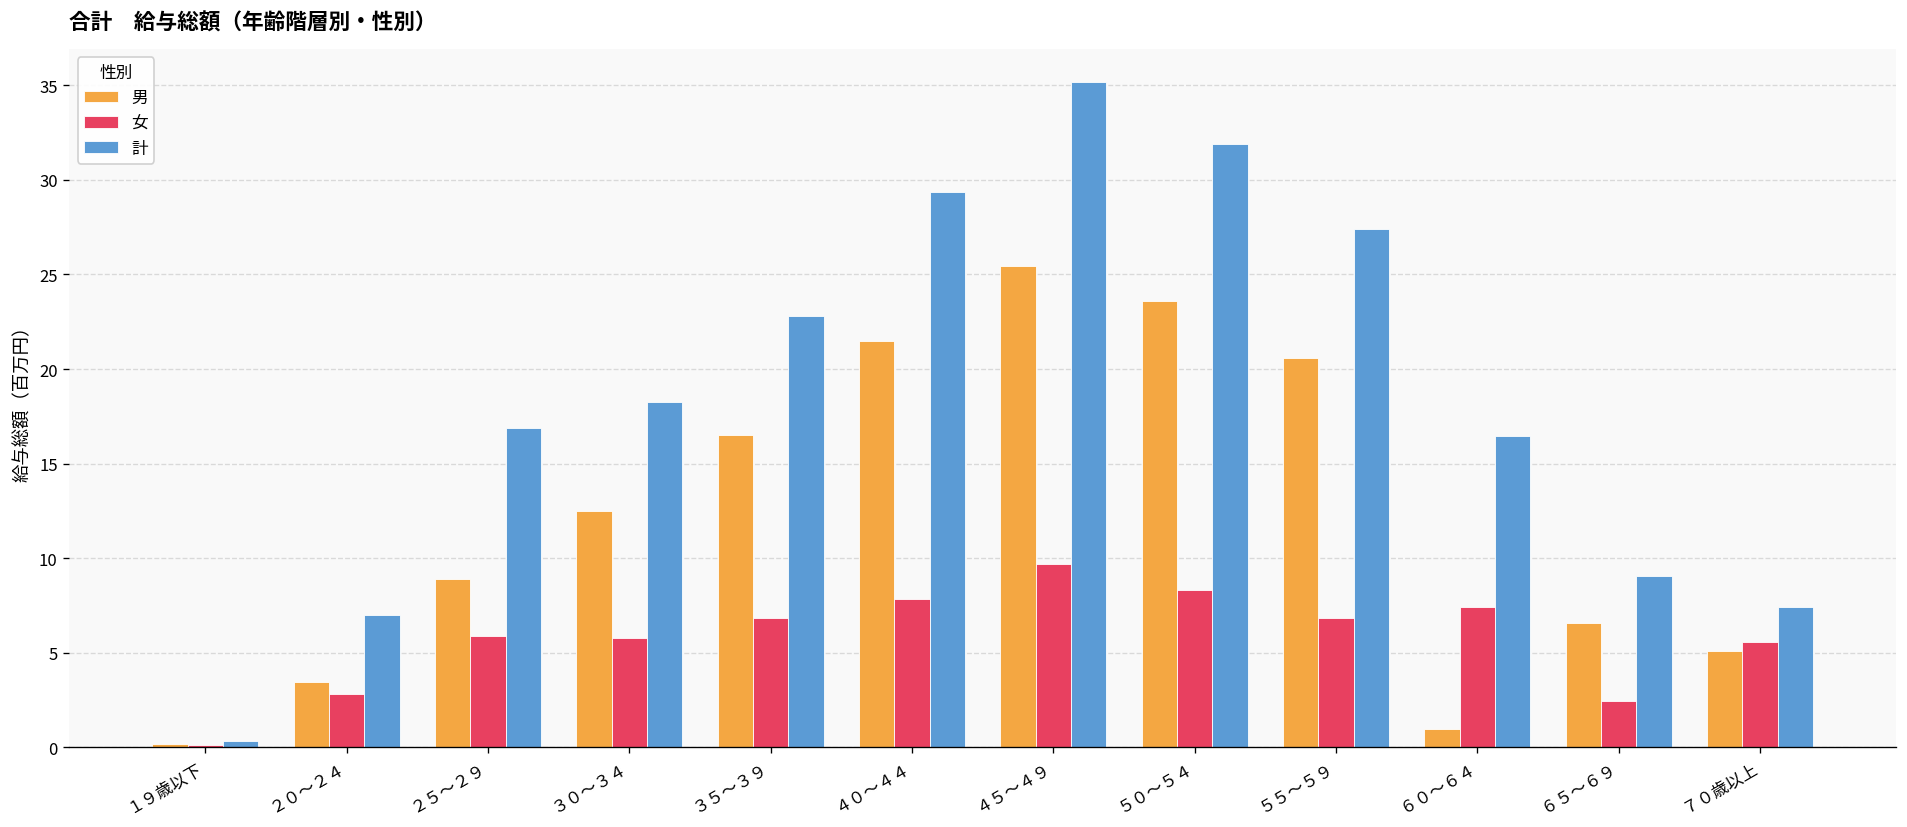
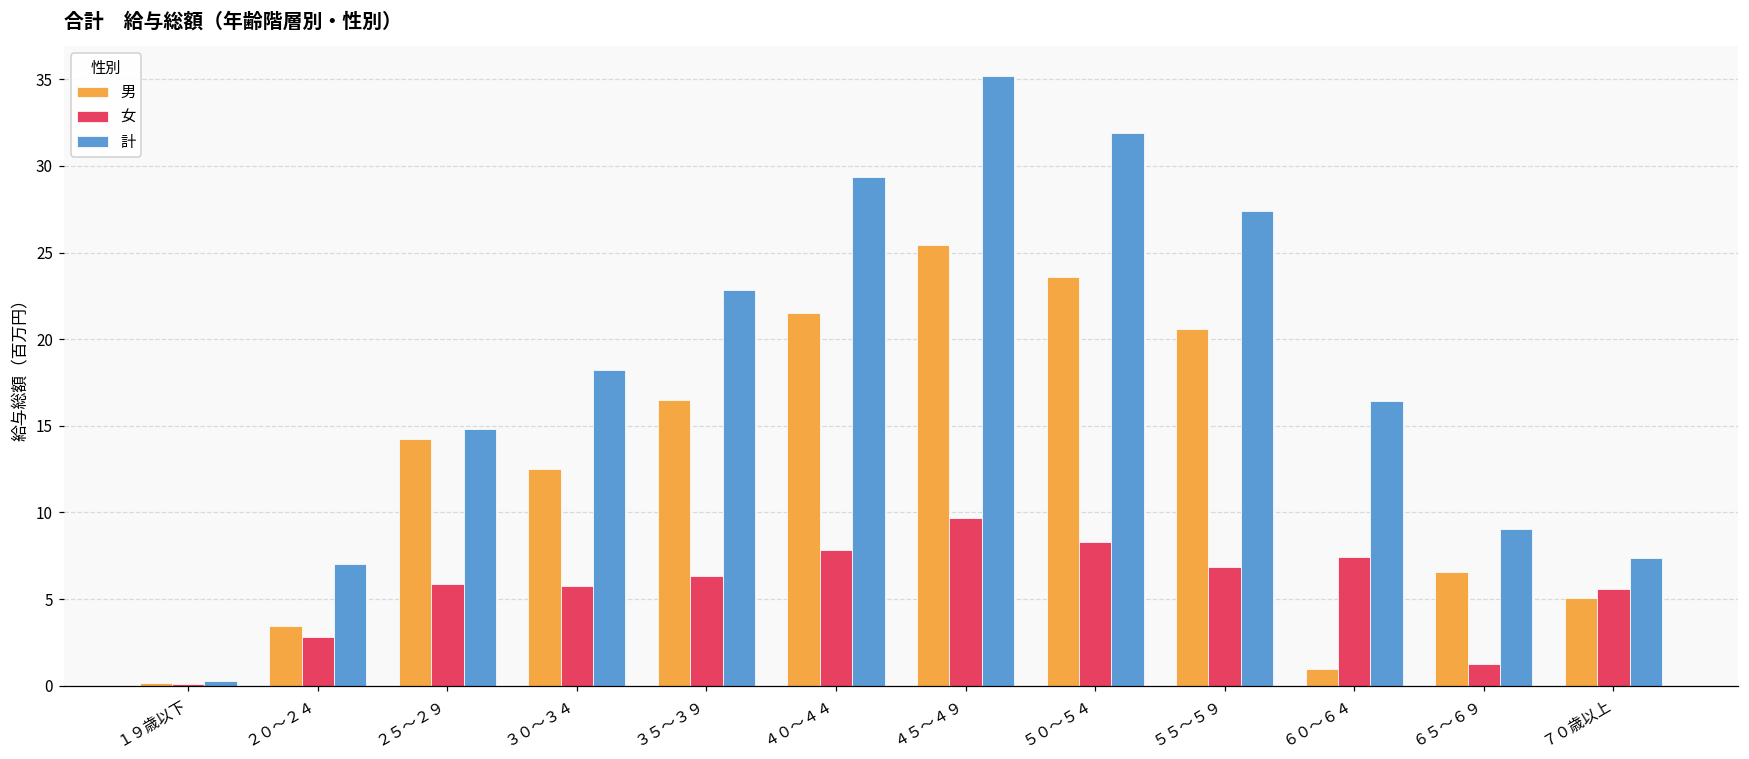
男, ２５～２９: 8.9 -> 14.3
計, ２５～２９: 16.9 -> 14.8
女, ３５～３９: 6.8 -> 6.3
女, ６５～６９: 2.4 -> 1.3
